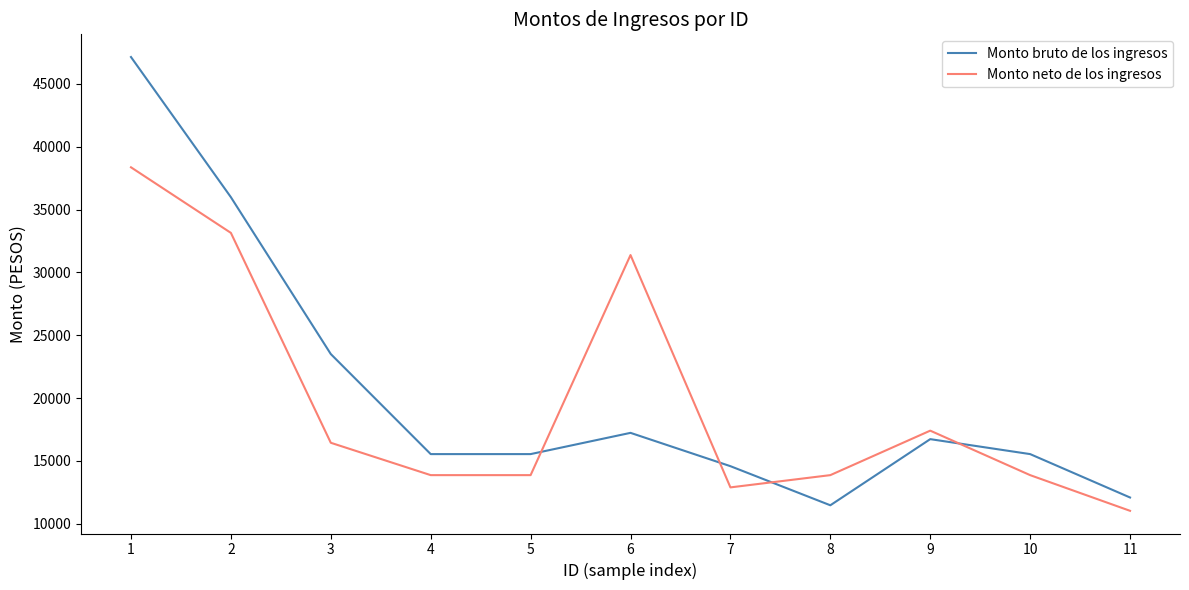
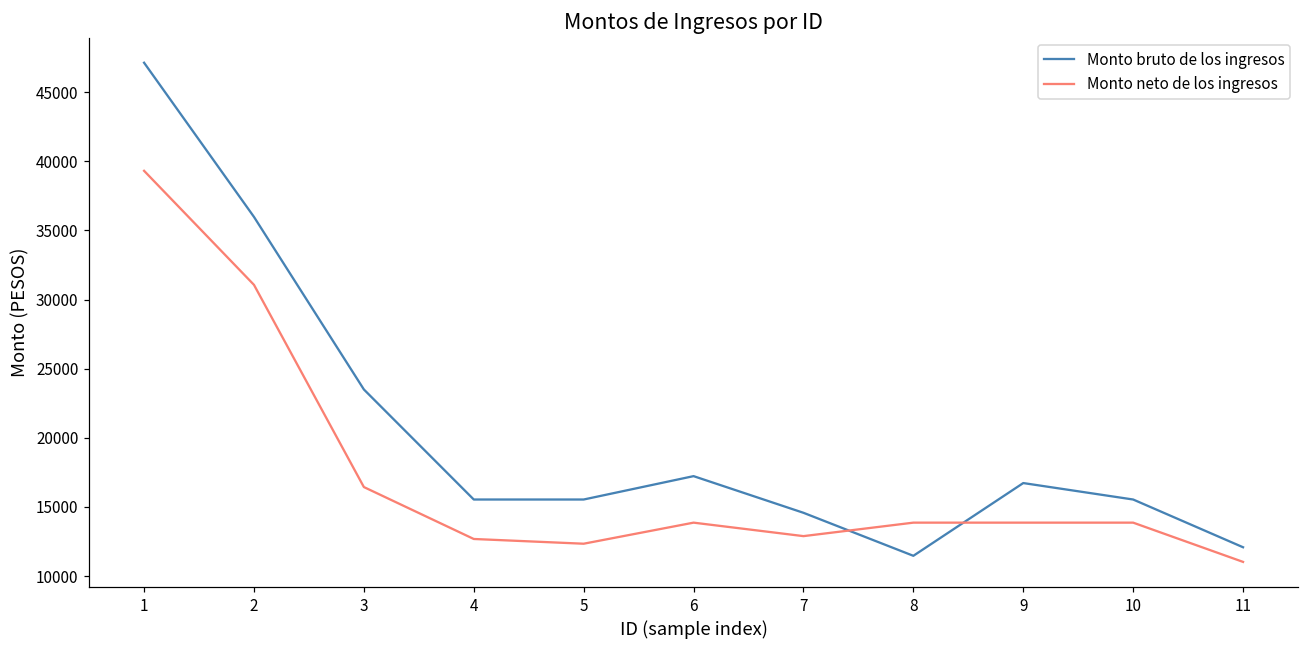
Monto neto de los ingresos, 1: 38400 -> 39300
Monto neto de los ingresos, 2: 33100 -> 31100
Monto neto de los ingresos, 4: 13900 -> 12700
Monto neto de los ingresos, 5: 13900 -> 12300
Monto neto de los ingresos, 6: 31400 -> 13900
Monto neto de los ingresos, 9: 17400 -> 13900
